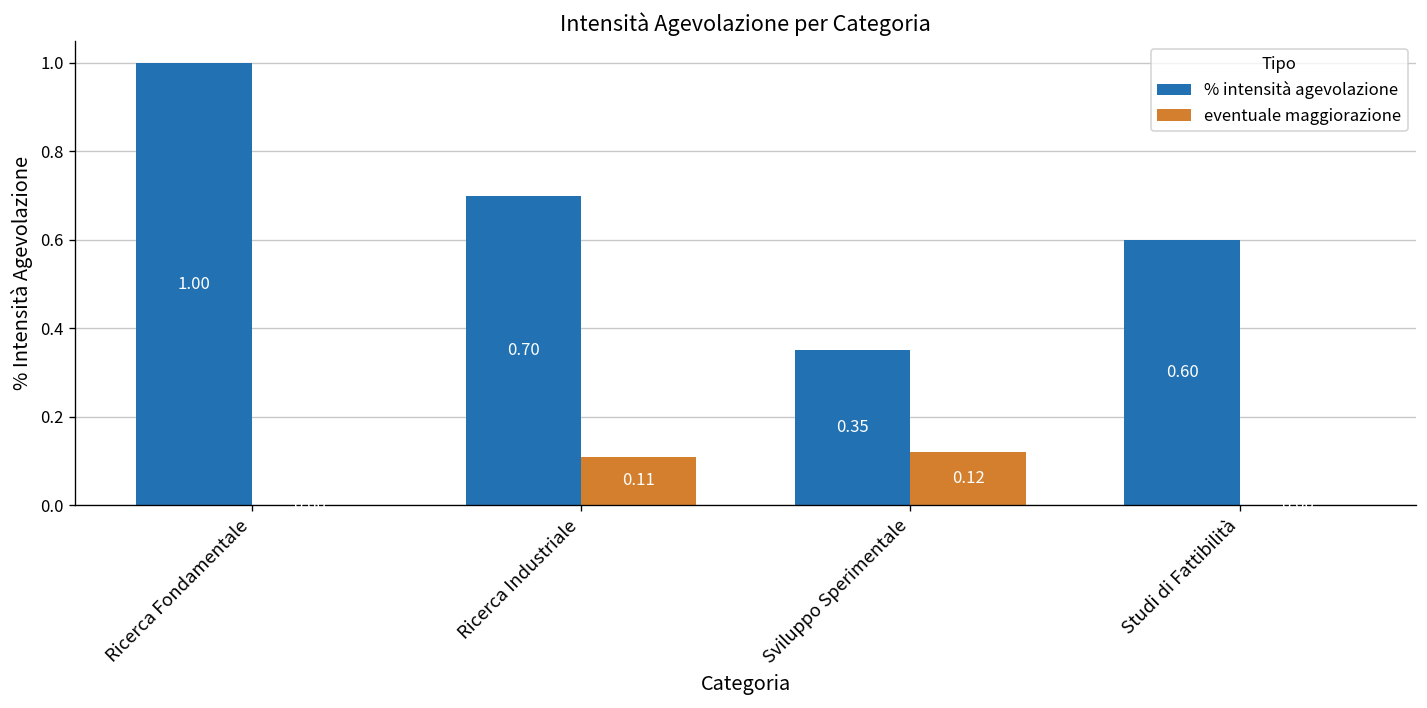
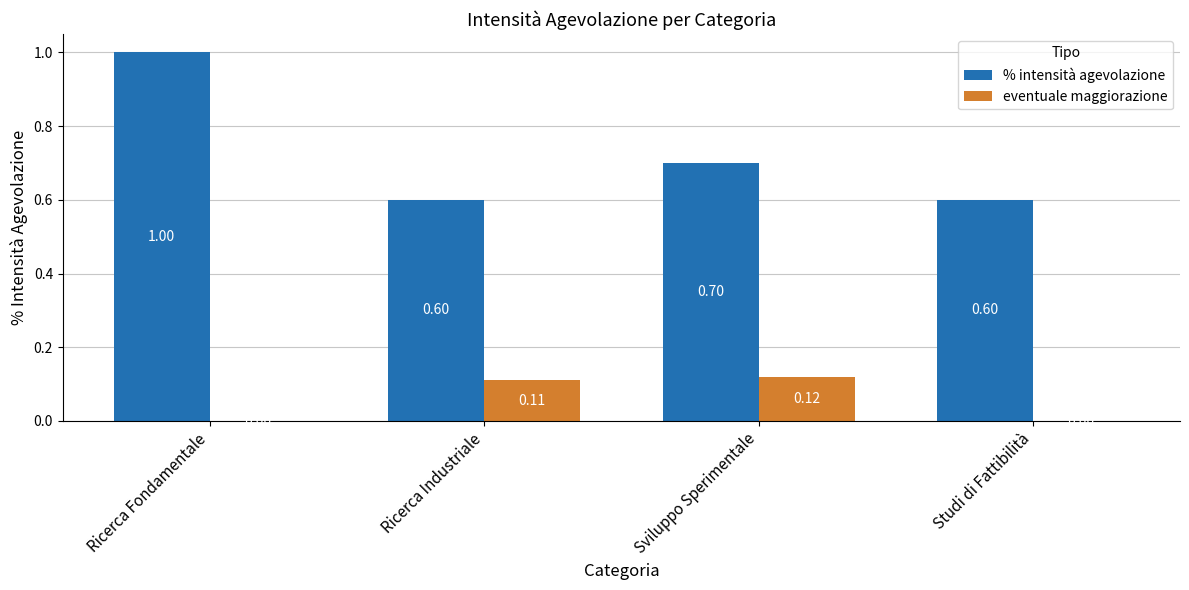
% intensità agevolazione, Ricerca Industriale: 0.70 -> 0.60
% intensità agevolazione, Sviluppo Sperimentale: 0.35 -> 0.70
